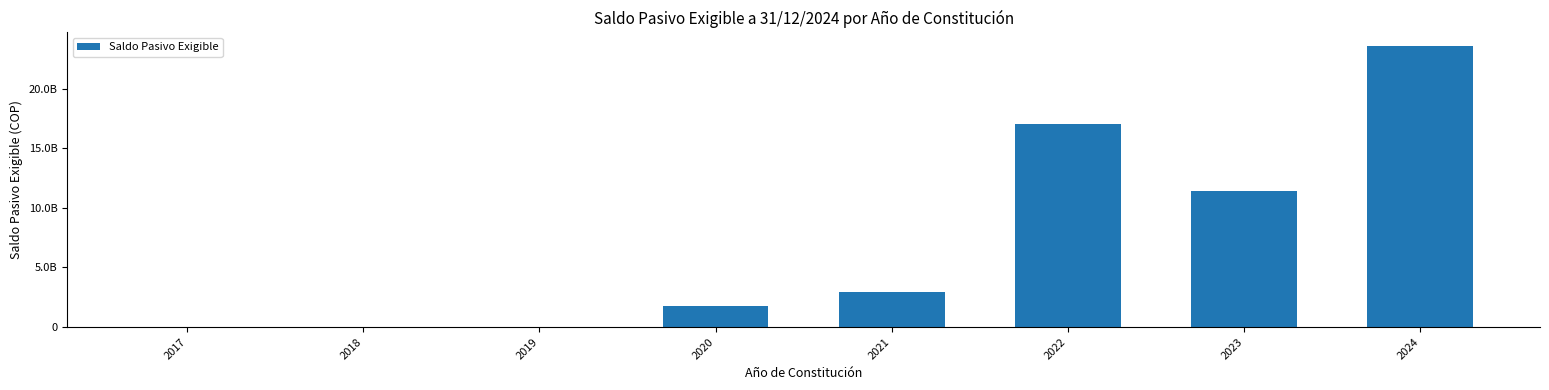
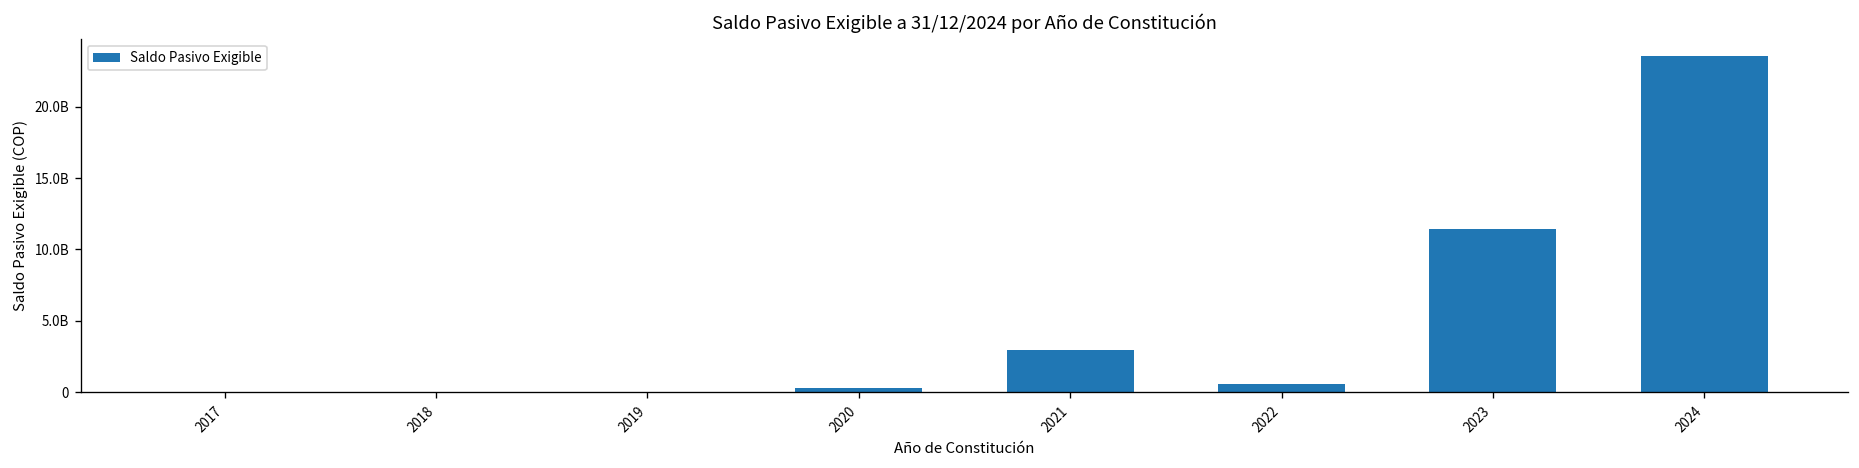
2020: 1700000000 -> 300000000
2022: 17100000000 -> 600000000
